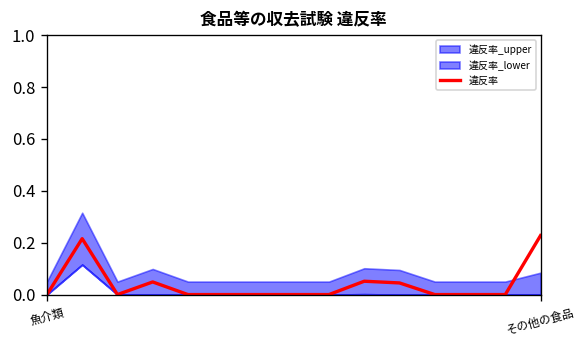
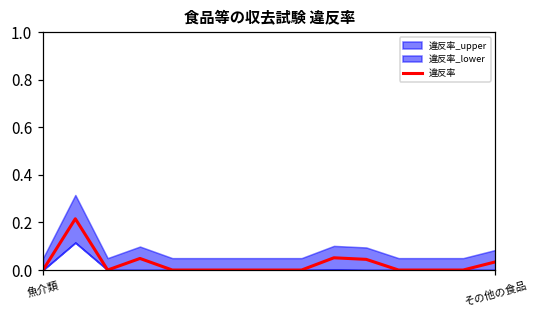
違反率, その他の食品: 0.23 -> 0.03
